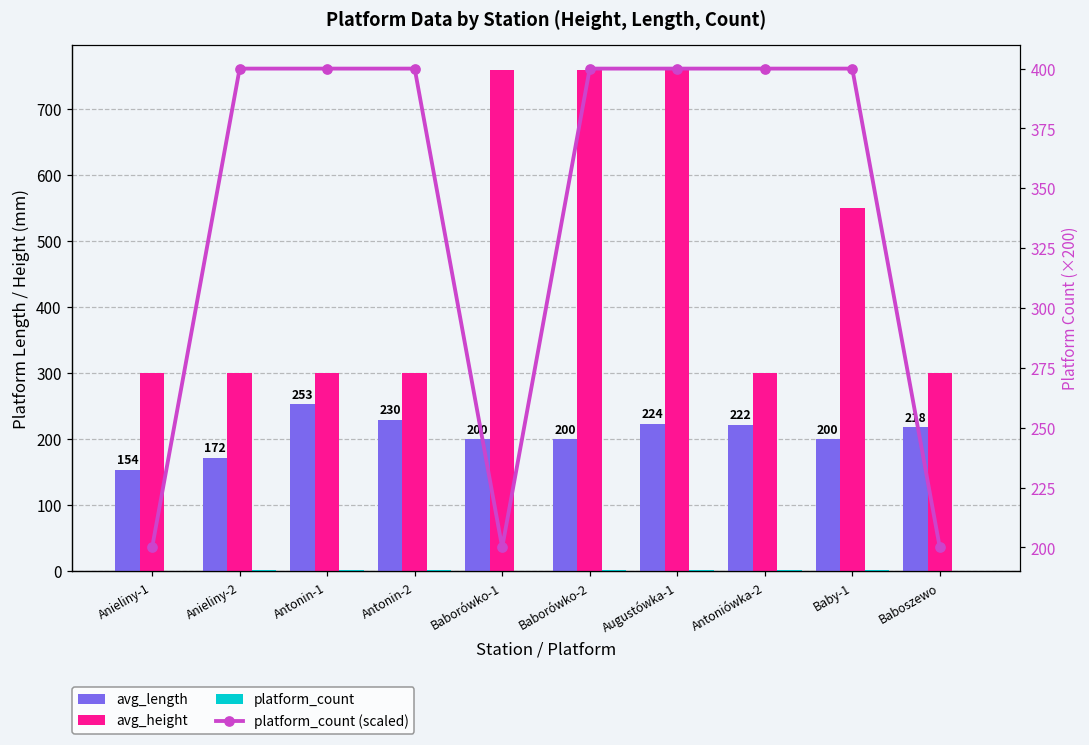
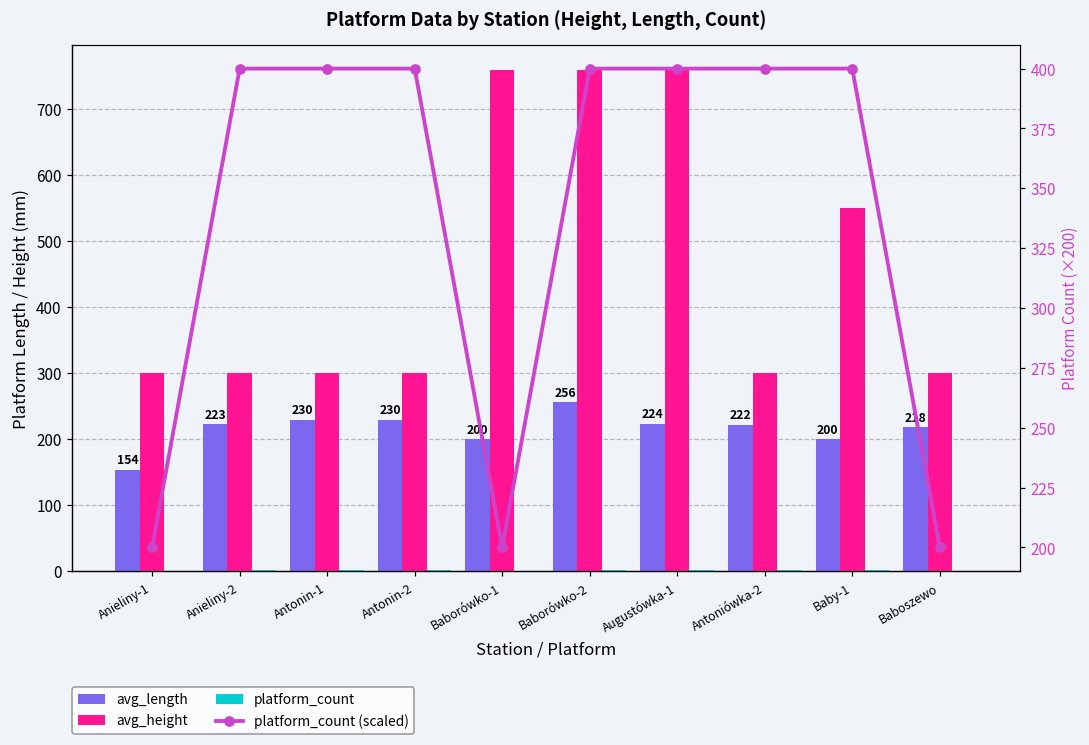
avg_length, Anieliny-2: 172 -> 223
avg_length, Antonin-1: 253 -> 230
avg_length, Baborówko-2: 200 -> 256
